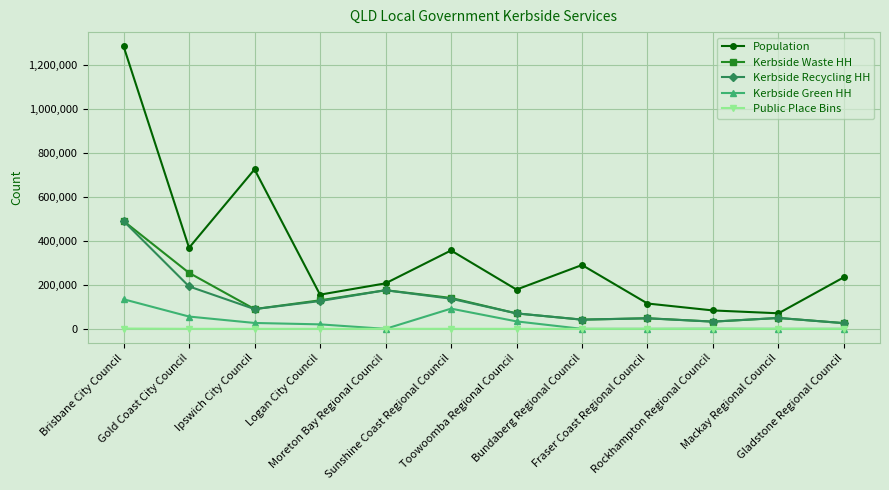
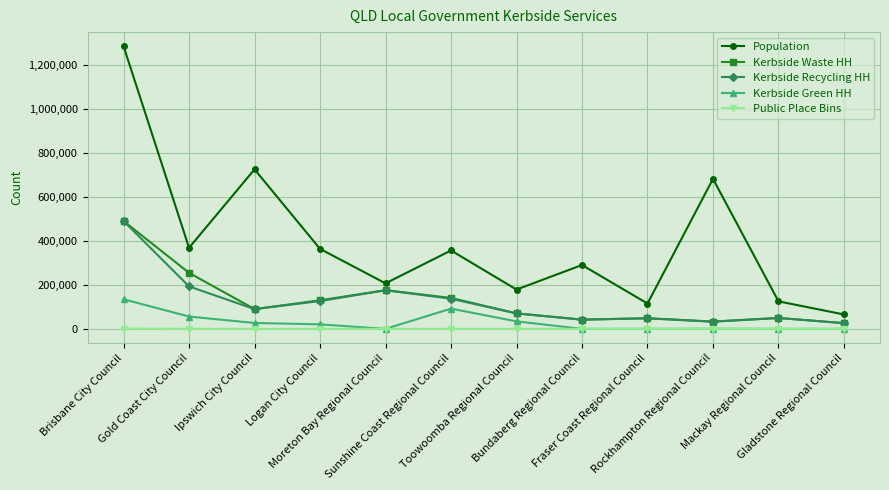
Population, Logan City Council: 160,000 -> 360,000
Population, Rockhampton Regional Council: 80,000 -> 680,000
Population, Mackay Regional Council: 70,000 -> 120,000
Population, Gladstone Regional Council: 230,000 -> 70,000
